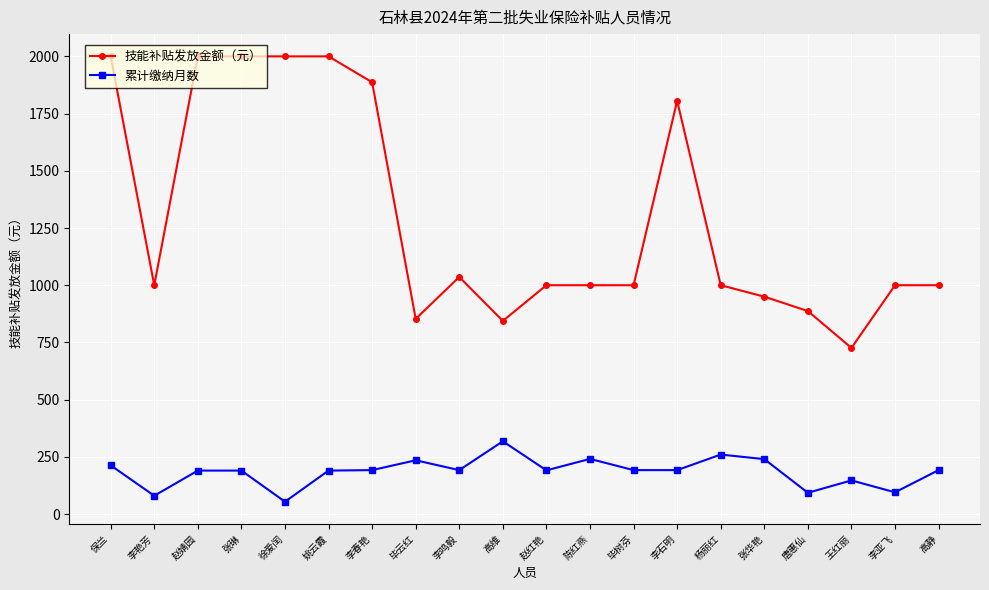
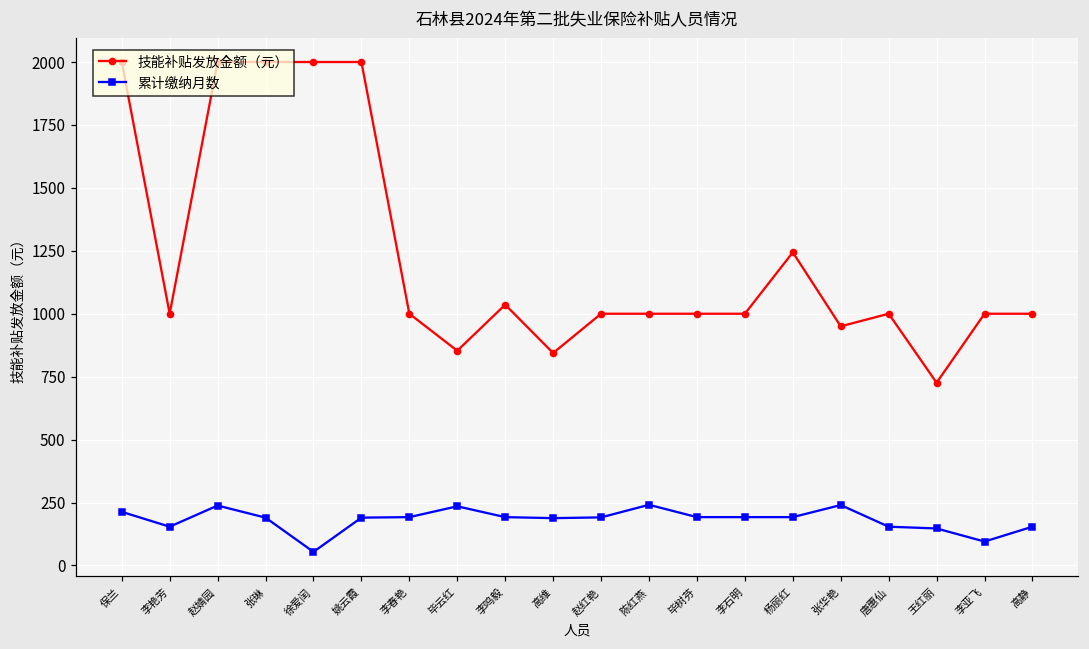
累计缴纳月数, 李艳芳: 80 -> 150
累计缴纳月数, 赵婧园: 190 -> 240
技能补贴发放金额（元）, 李春艳: 1890 -> 1000
累计缴纳月数, 高维: 320 -> 190
技能补贴发放金额（元）, 李石明: 1810 -> 1000
技能补贴发放金额（元）, 杨丽红: 1000 -> 1240
累计缴纳月数, 杨丽红: 260 -> 190
技能补贴发放金额（元）, 唐惠仙: 890 -> 1000
累计缴纳月数, 唐惠仙: 90 -> 150
累计缴纳月数, 高静: 190 -> 150
